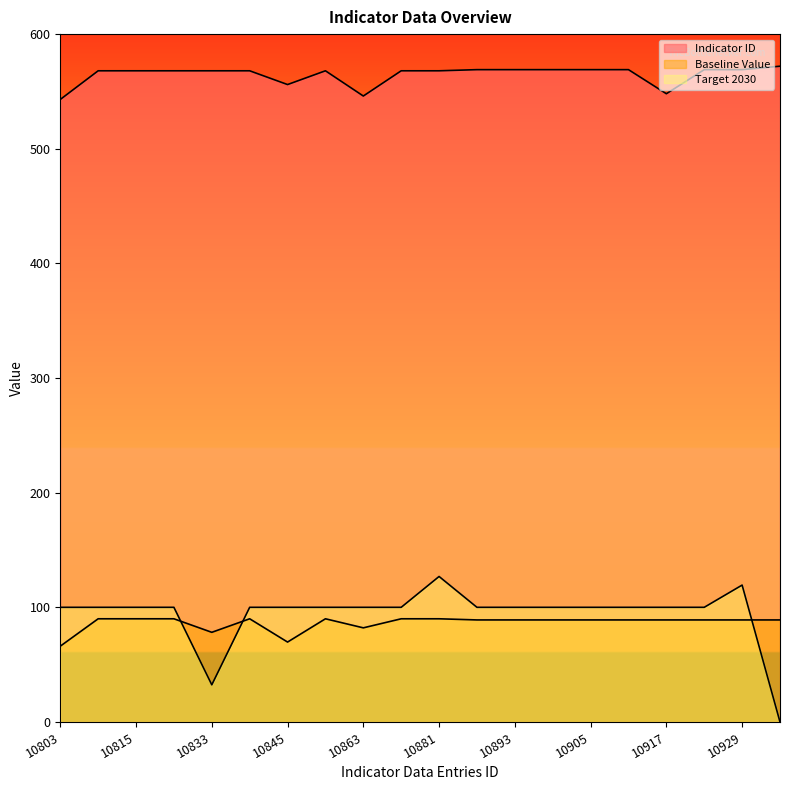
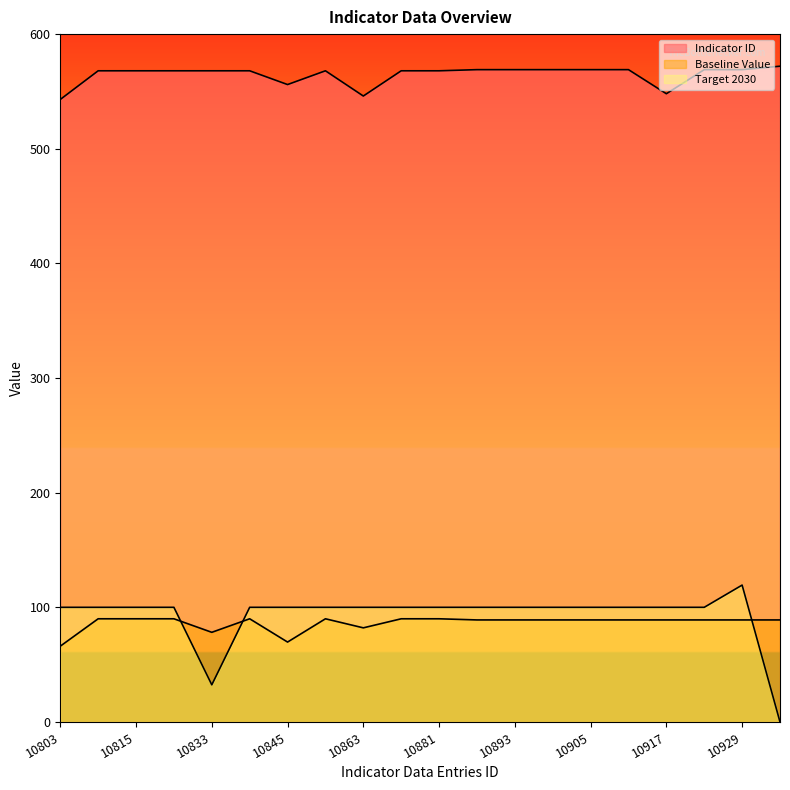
Target 2030, 10881: 127 -> 100
